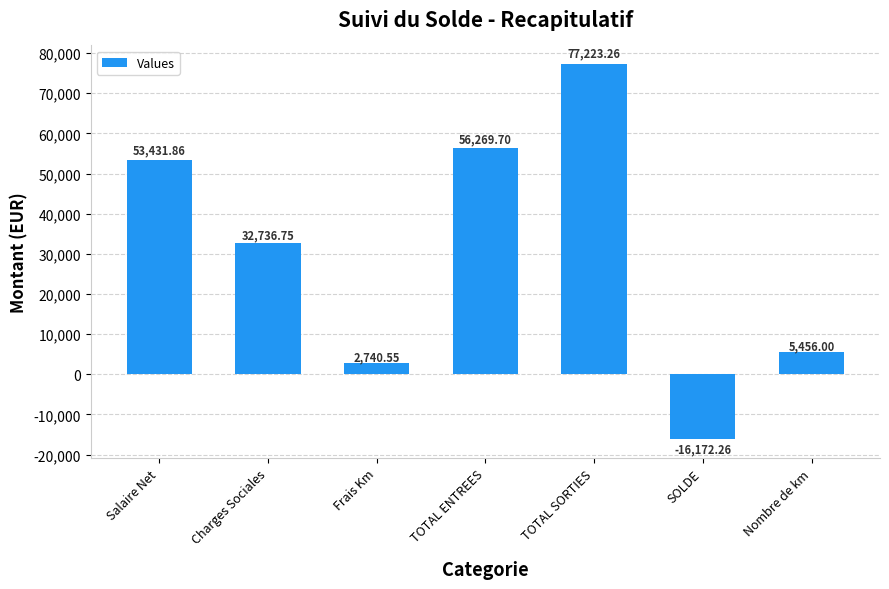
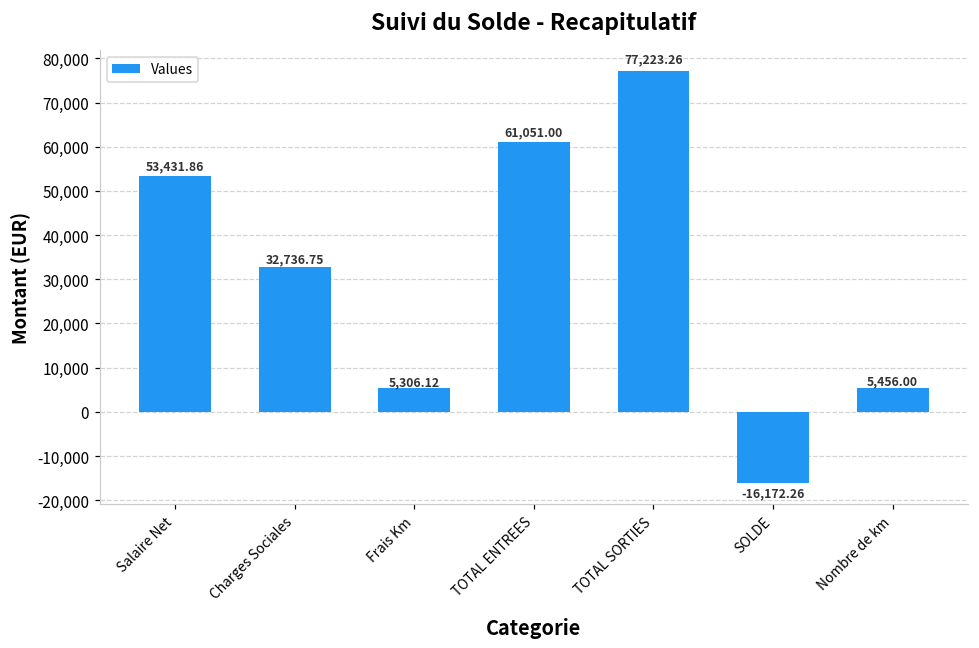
Frais Km: 2,740.55 -> 5,306.12
TOTAL ENTREES: 56,269.70 -> 61,051.00
